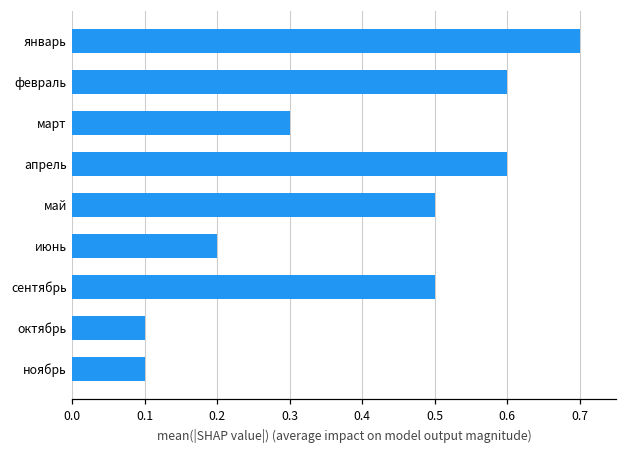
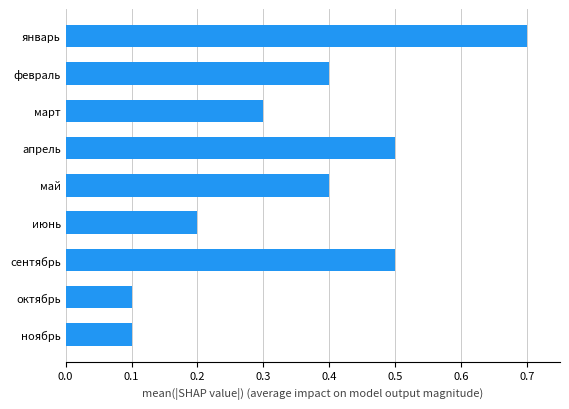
февраль: 0.60 -> 0.40
апрель: 0.60 -> 0.50
май: 0.50 -> 0.40
